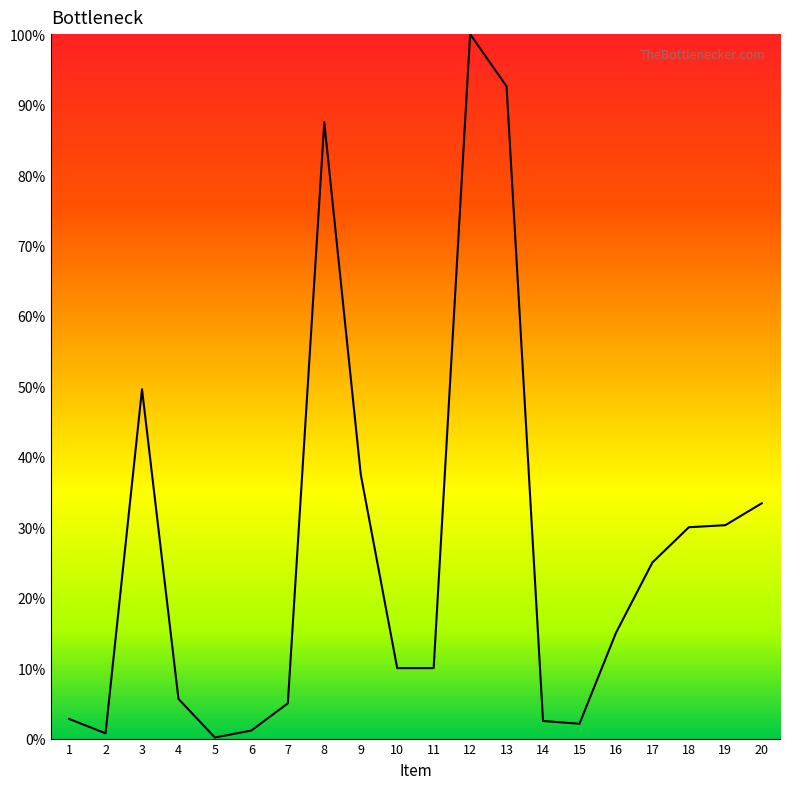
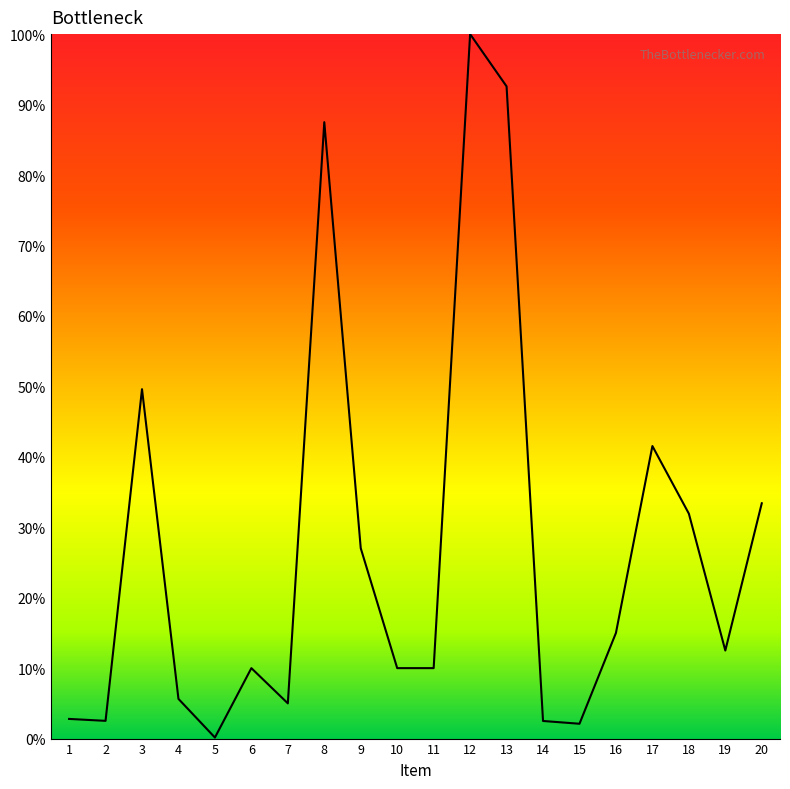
2: 1% -> 3%
6: 1% -> 10%
9: 38% -> 27%
17: 25% -> 42%
18: 30% -> 32%
19: 30% -> 13%
